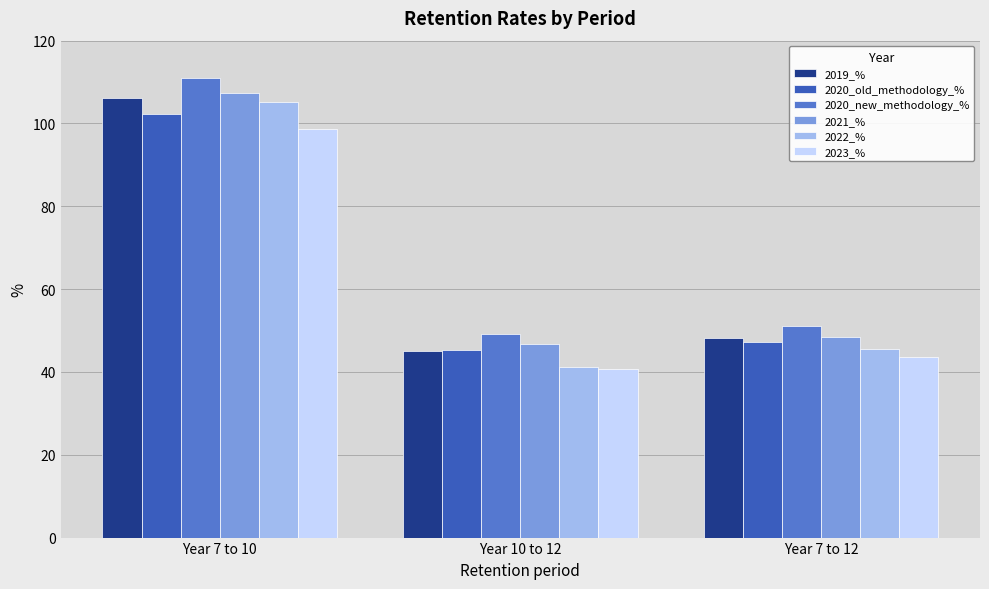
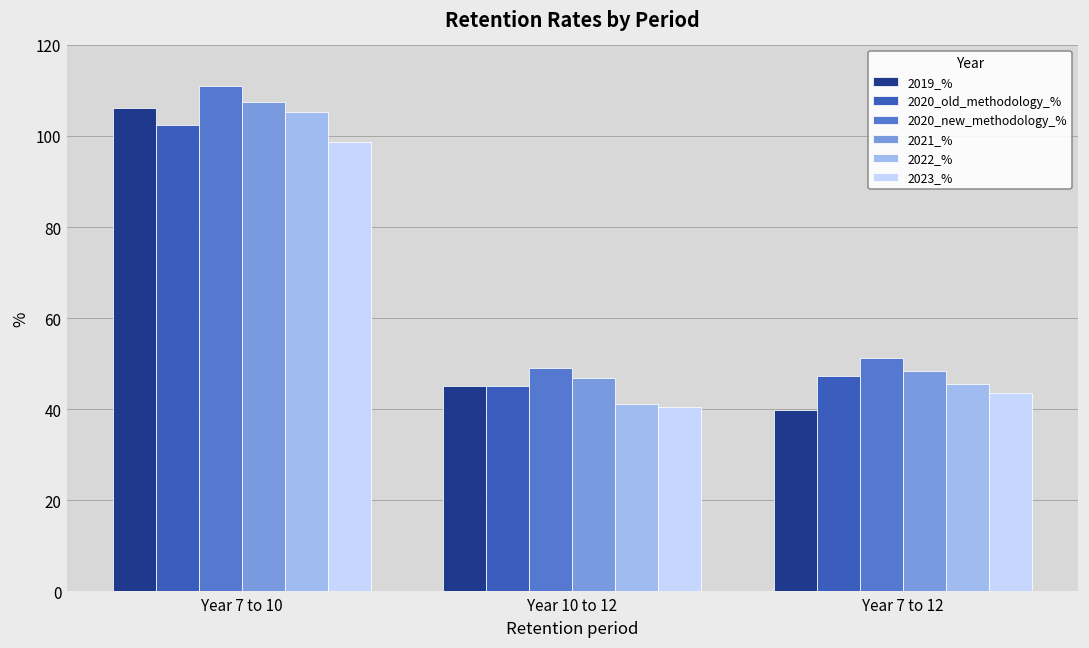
2019_%, Year 7 to 12: 48 -> 40
